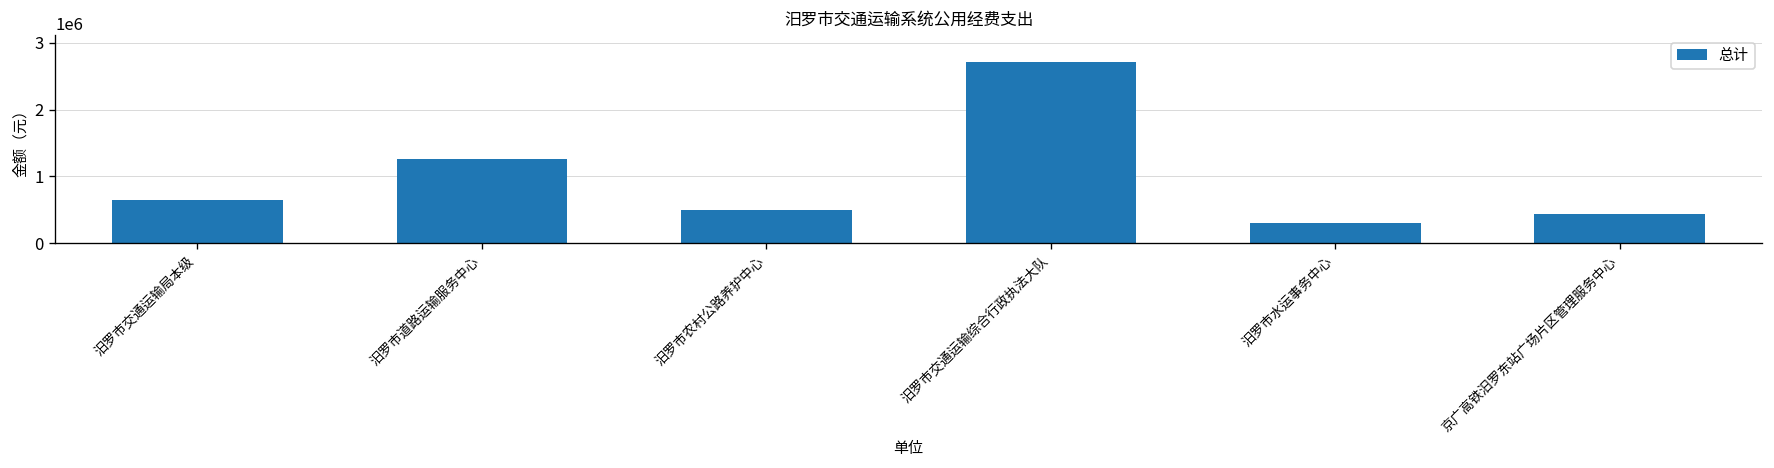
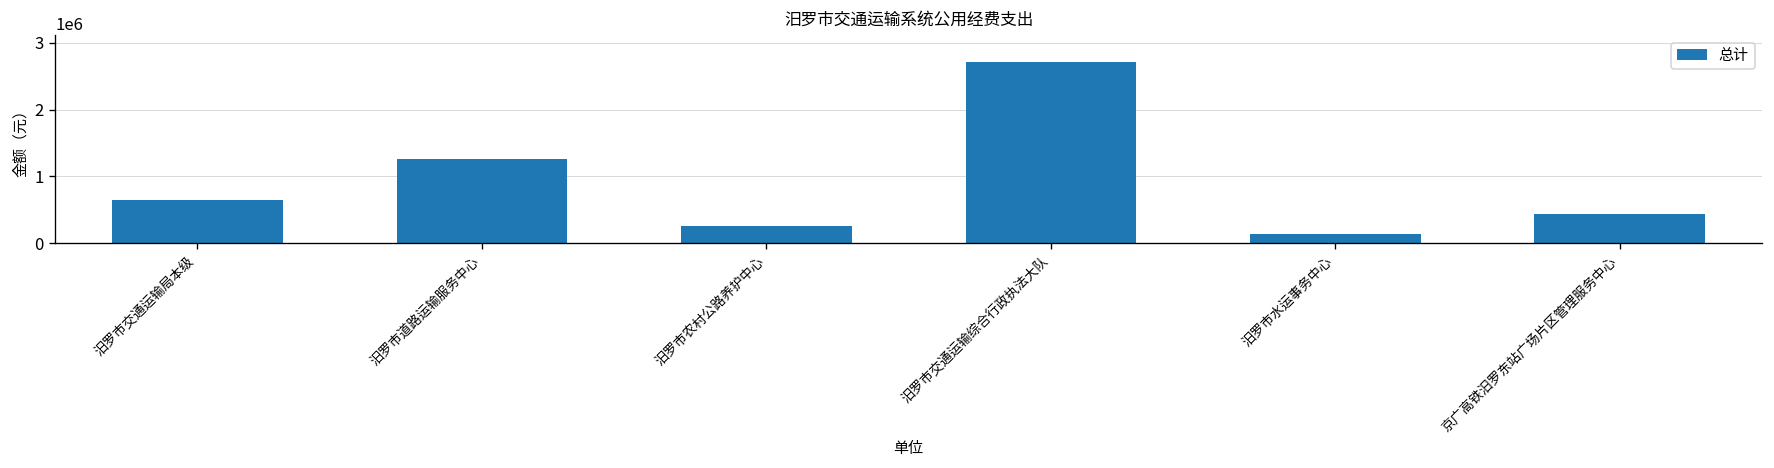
汨罗市农村公路养护中心: 500000 -> 200000
汨罗市水运事务中心: 300000 -> 100000
